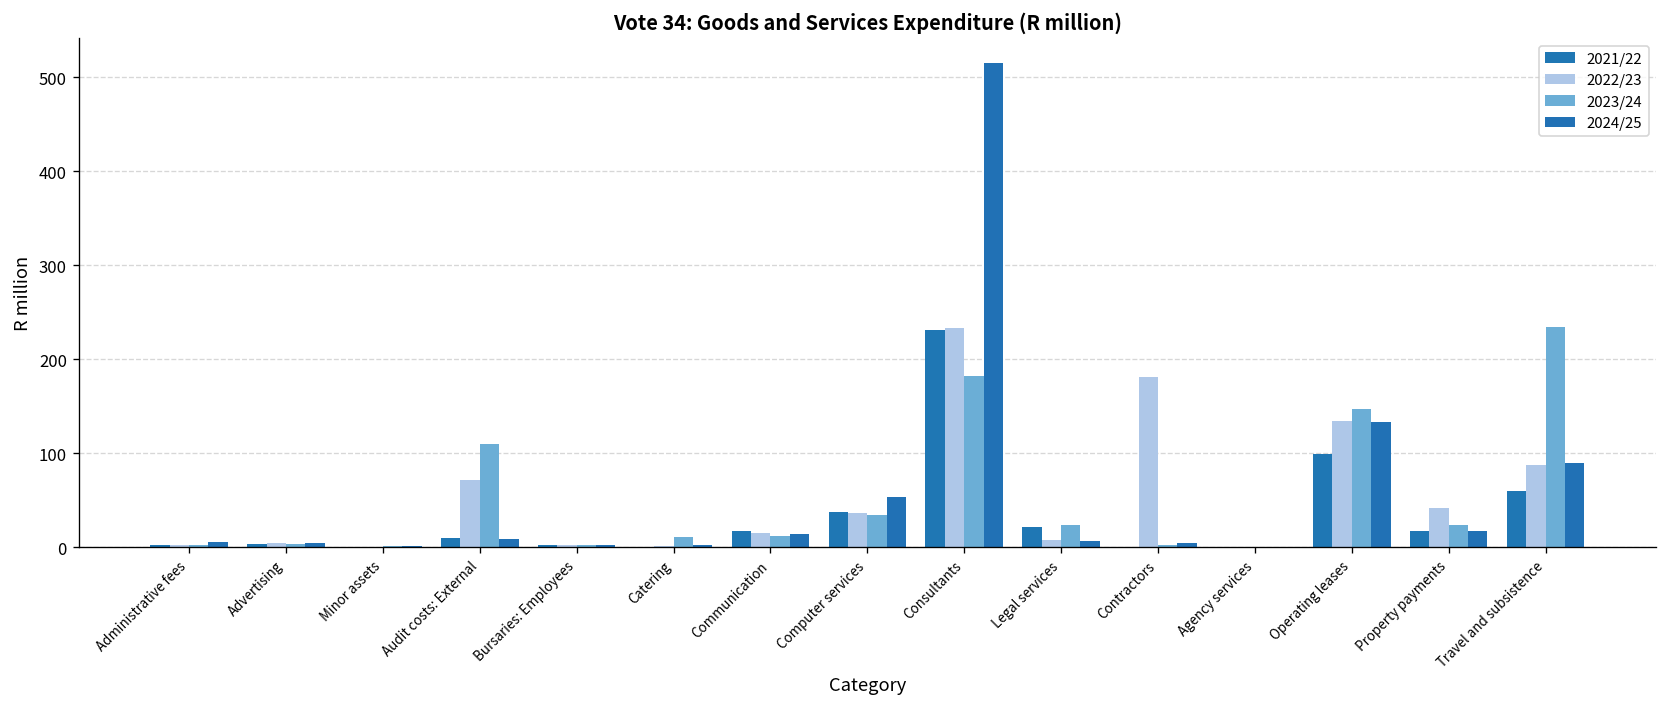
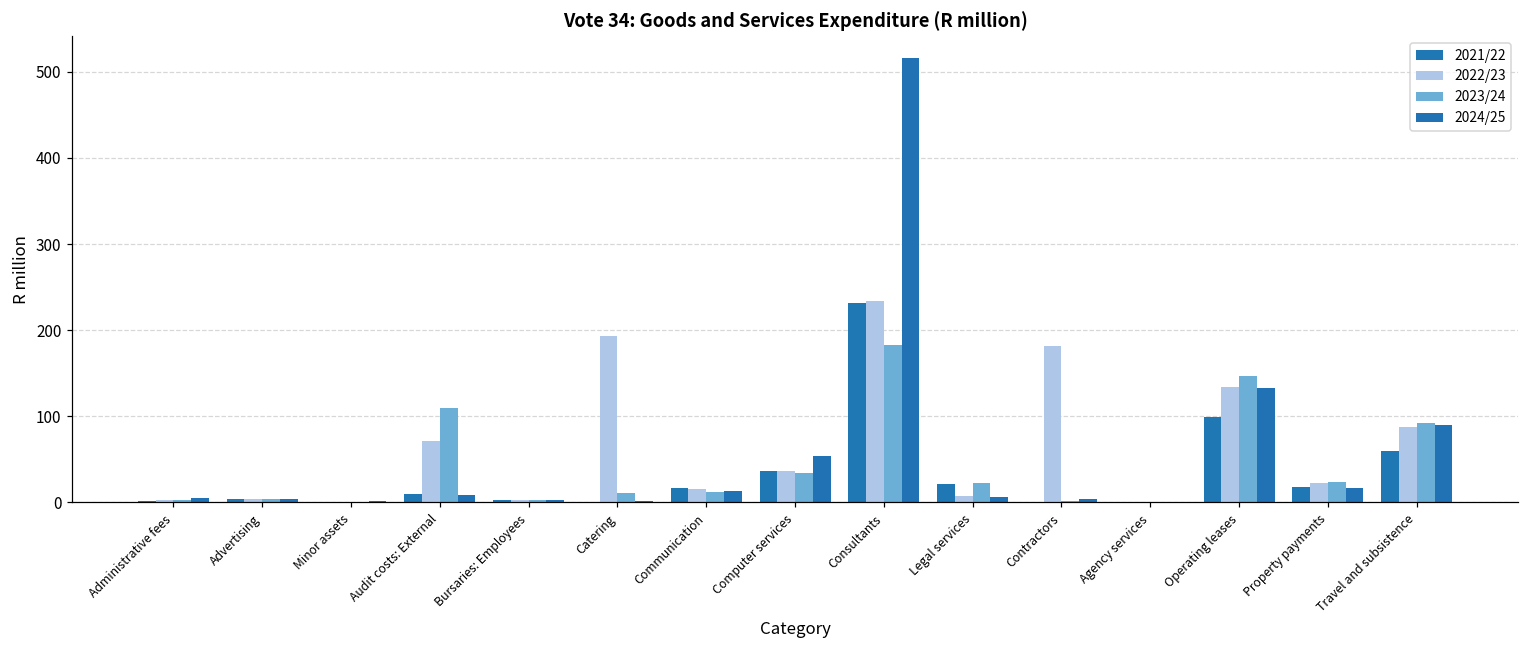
2022/23, Catering: 0 -> 190
2022/23, Property payments: 40 -> 20
2023/24, Travel and subsistence: 230 -> 90
